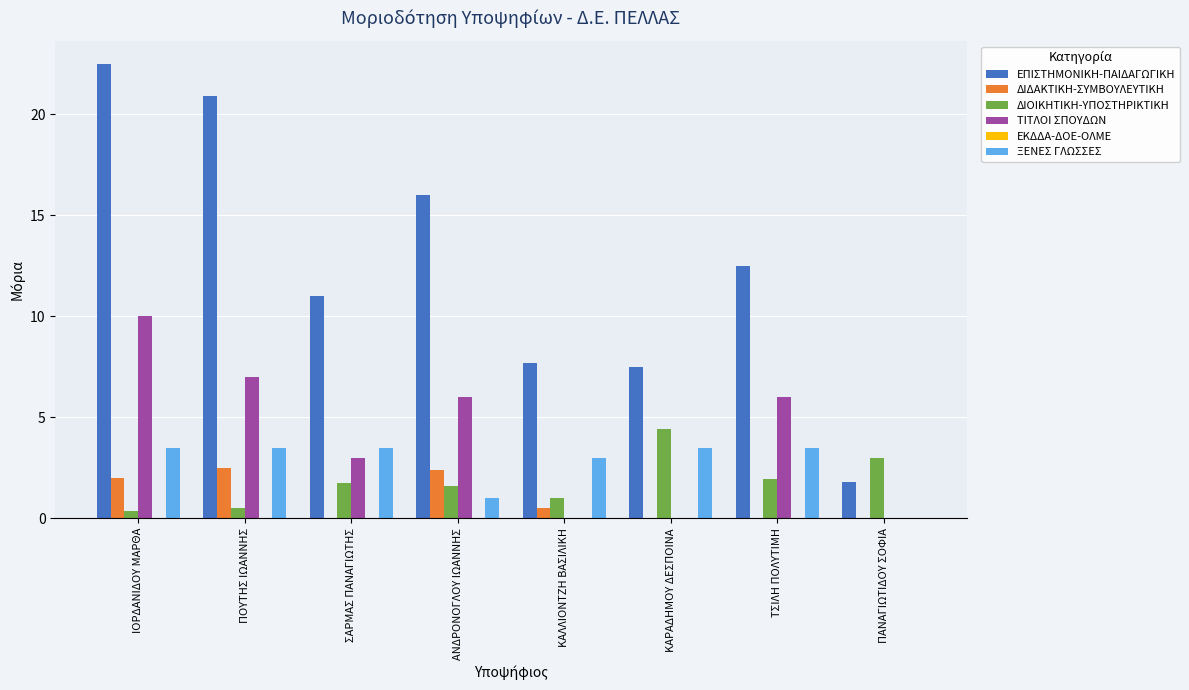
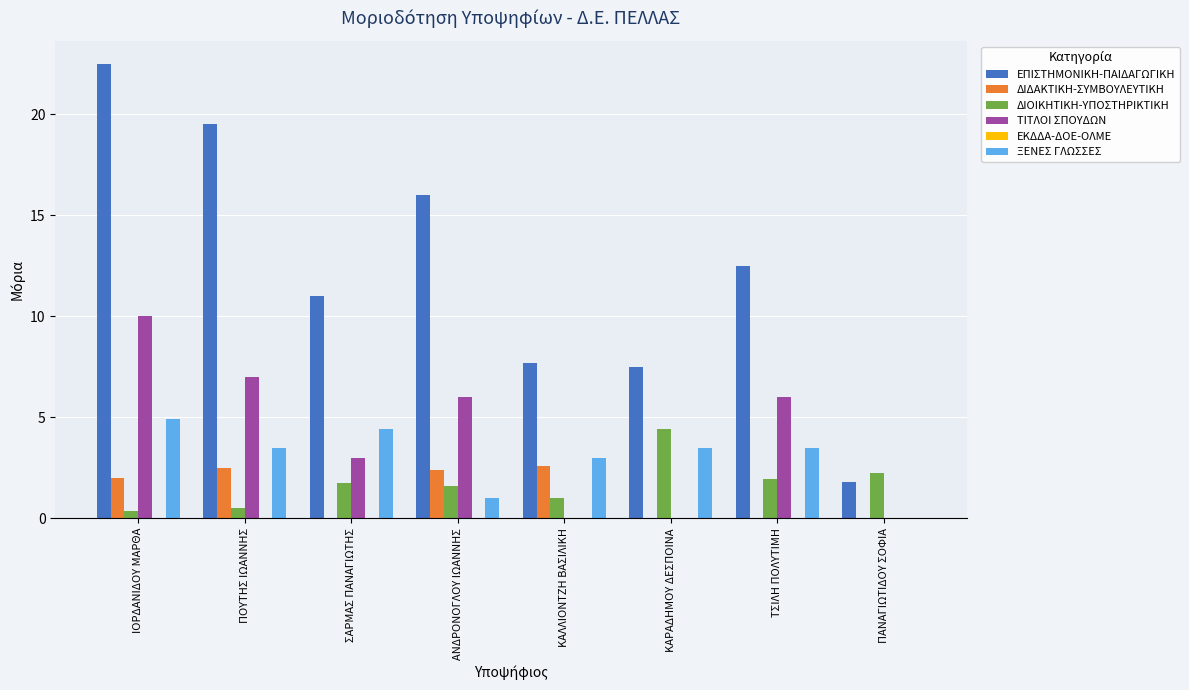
ΞΕΝΕΣ ΓΛΩΣΣΕΣ, ΙΟΡΔΑΝΙΔΟΥ ΜΑΡΘΑ: 3.5 -> 4.9
ΕΠΙΣΤΗΜΟΝΙΚΗ-ΠΑΙΔΑΓΩΓΙΚΗ, ΠΟΥΤΗΣ ΙΩΑΝΝΗΣ: 20.9 -> 19.5
ΞΕΝΕΣ ΓΛΩΣΣΕΣ, ΣΑΡΜΑΣ ΠΑΝΑΓΙΩΤΗΣ: 3.5 -> 4.4
ΔΙΔΑΚΤΙΚΗ-ΣΥΜΒΟΥΛΕΥΤΙΚΗ, ΚΑΛΛΙΟΝΤΖΗ ΒΑΣΙΛΙΚΗ: 0.5 -> 2.6
ΔΙΟΙΚΗΤΙΚΗ-ΥΠΟΣΤΗΡΙΚΤΙΚΗ, ΠΑΝΑΓΙΩΤΙΔΟΥ ΣΟΦΙΑ: 3.0 -> 2.3
